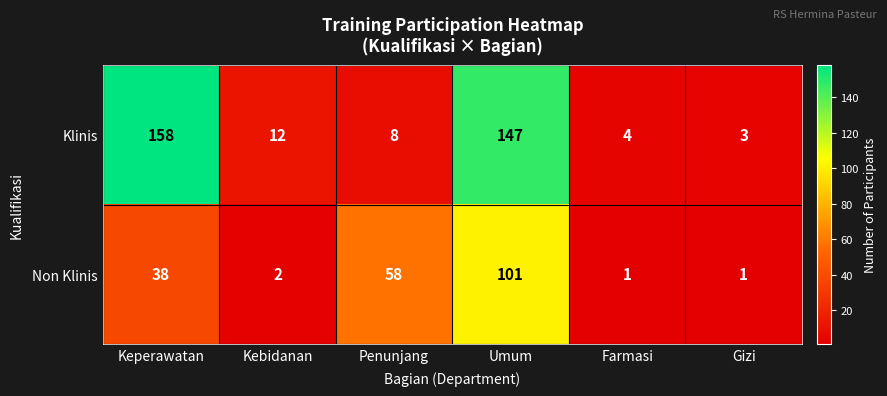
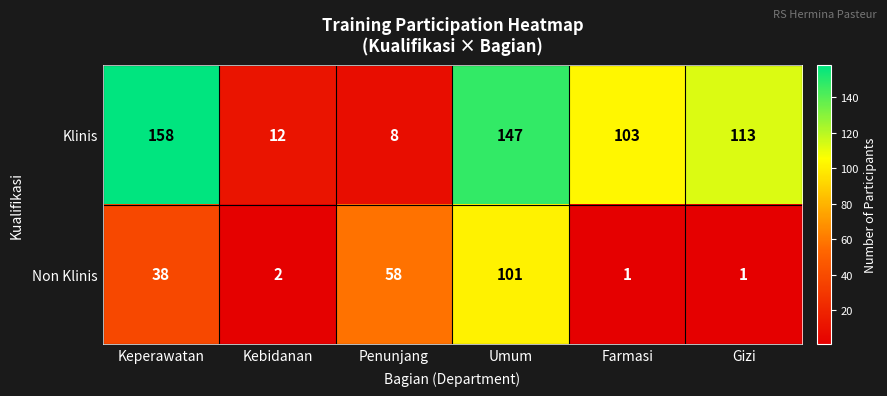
Klinis, Farmasi: 4 -> 103
Klinis, Gizi: 3 -> 113
